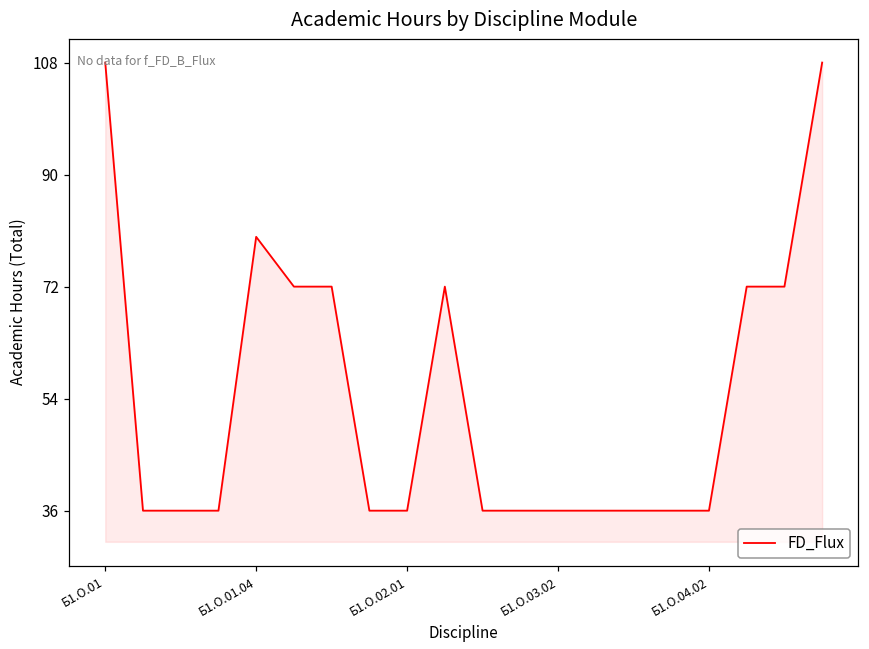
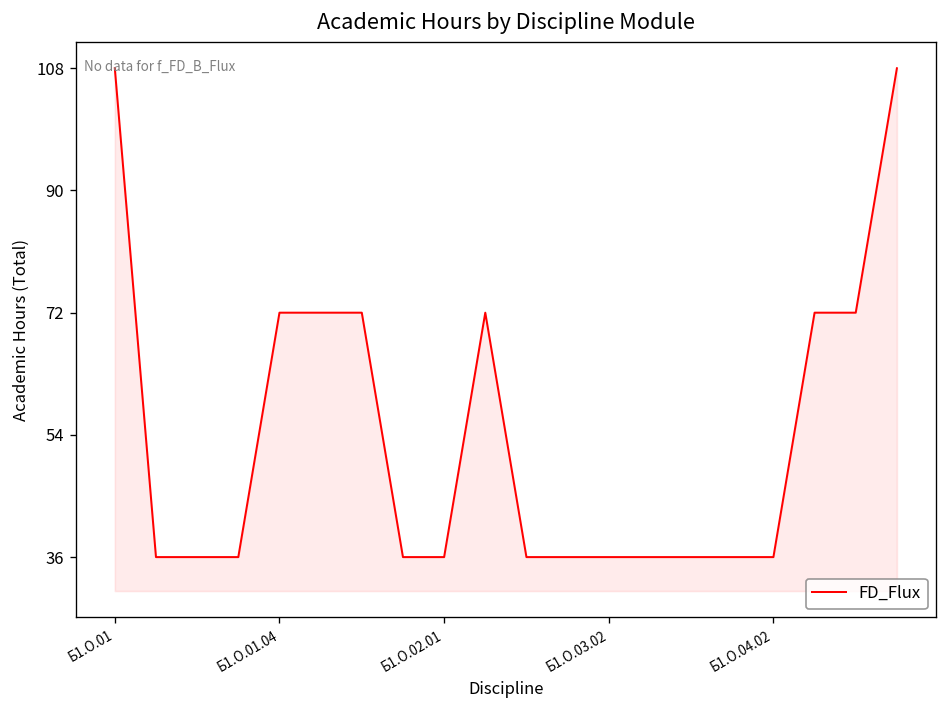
Б1.О.01.04: 80 -> 72
